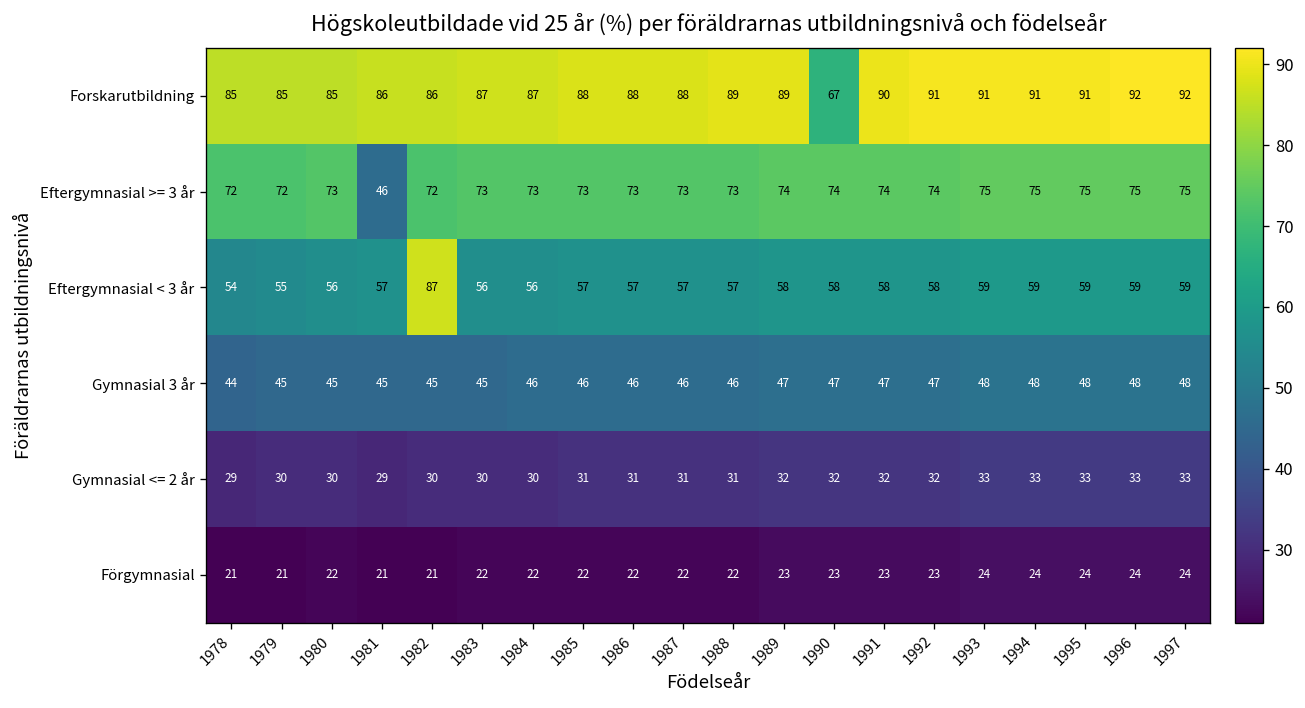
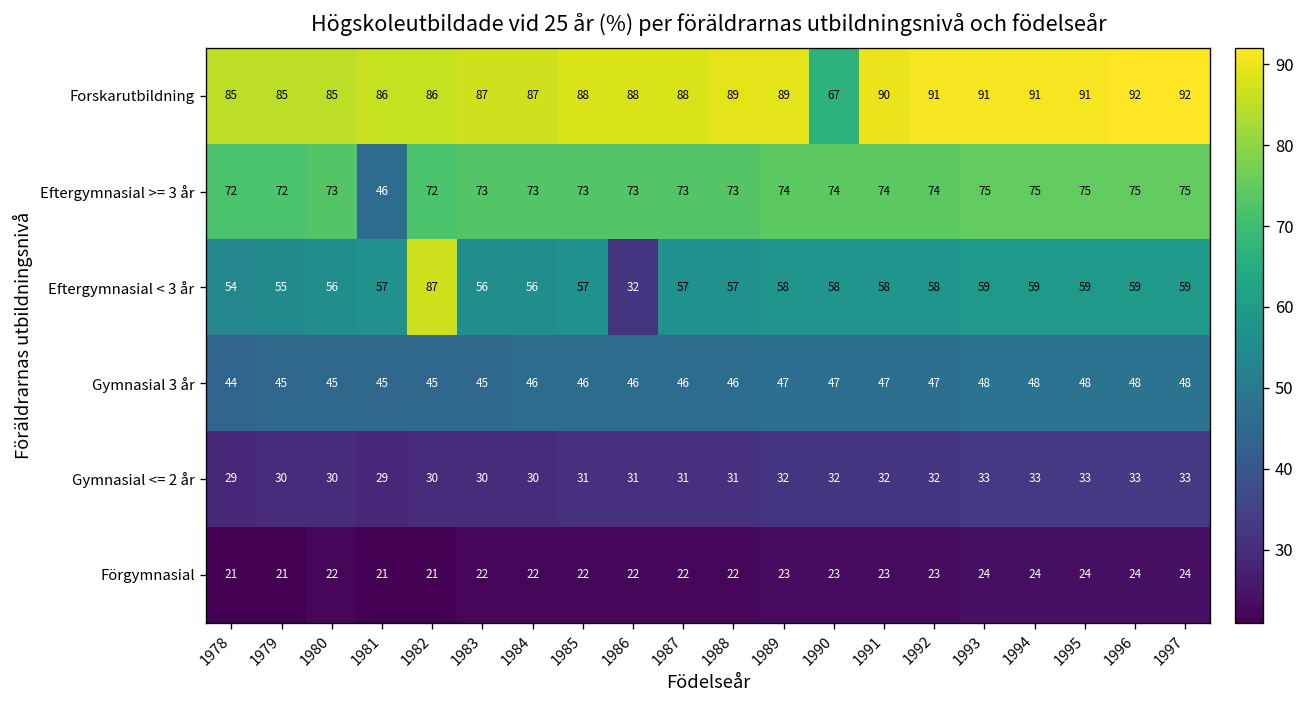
Eftergymnasial < 3 år, 1986: 57 -> 32
